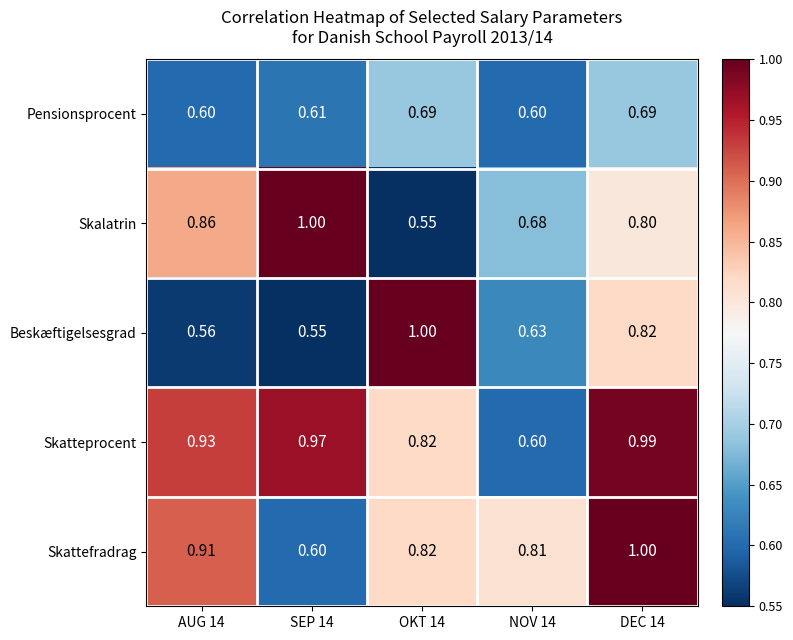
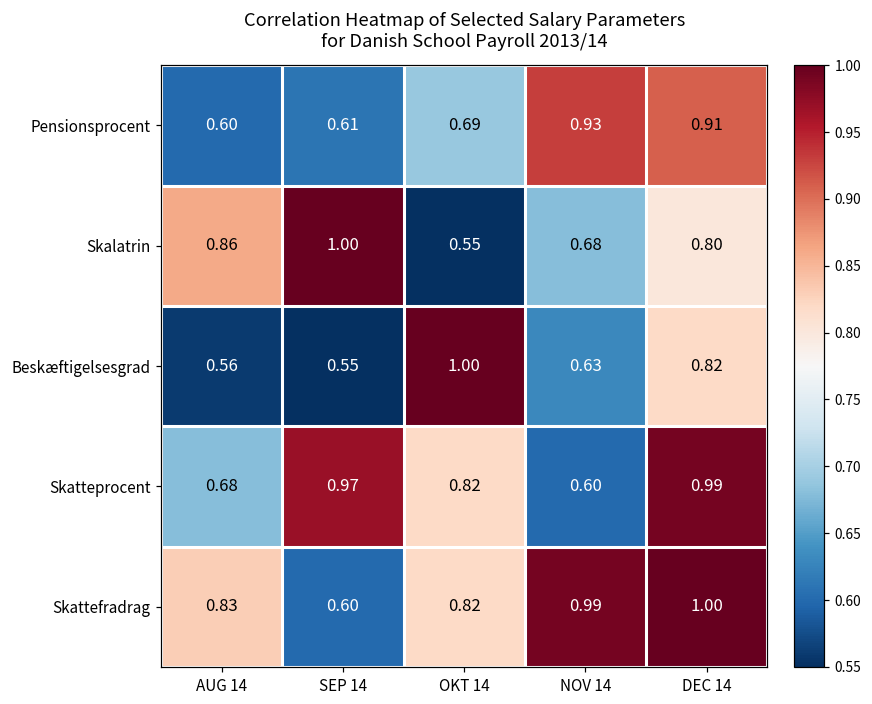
Pensionsprocent, NOV 14: 0.60 -> 0.93
Pensionsprocent, DEC 14: 0.69 -> 0.91
Skatteprocent, AUG 14: 0.93 -> 0.68
Skattefradrag, AUG 14: 0.91 -> 0.83
Skattefradrag, NOV 14: 0.81 -> 0.99
